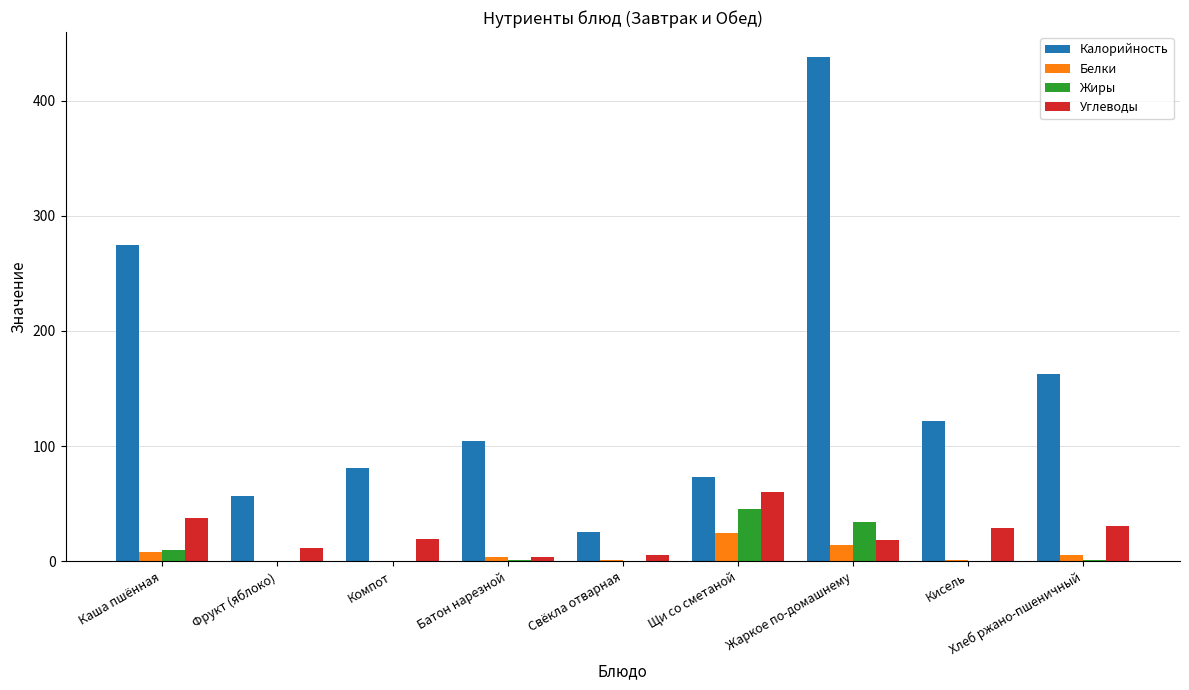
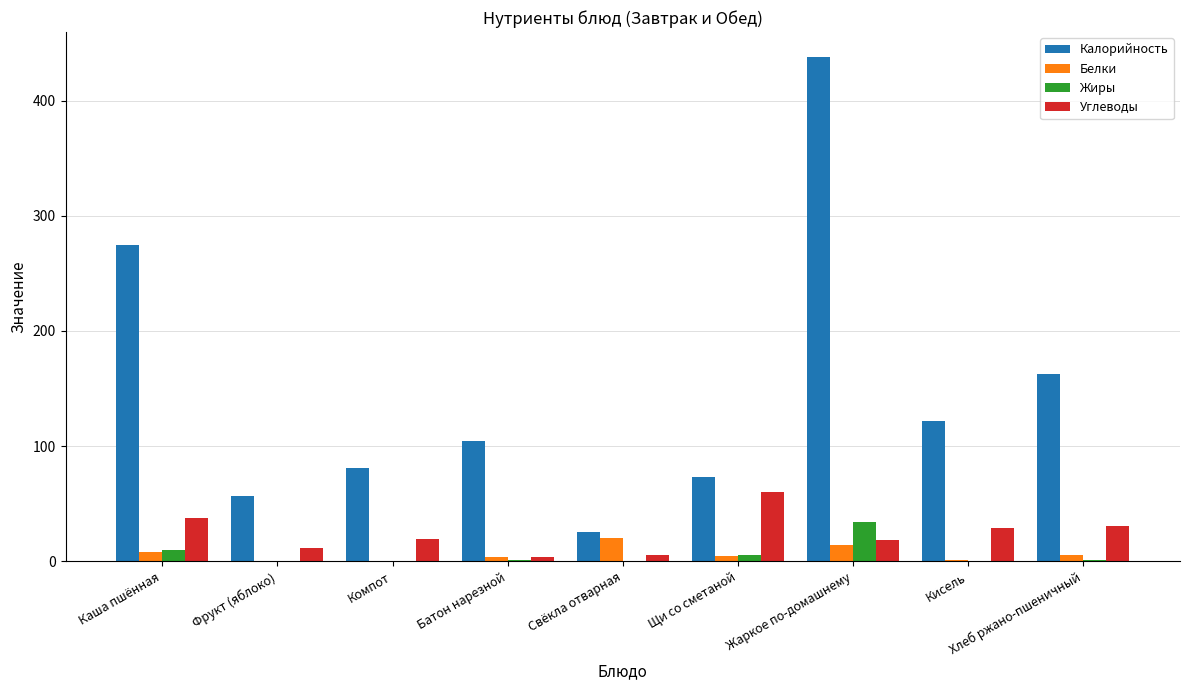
Белки, Свёкла отварная: 1 -> 20
Белки, Щи со сметаной: 25 -> 5
Жиры, Щи со сметаной: 46 -> 6
